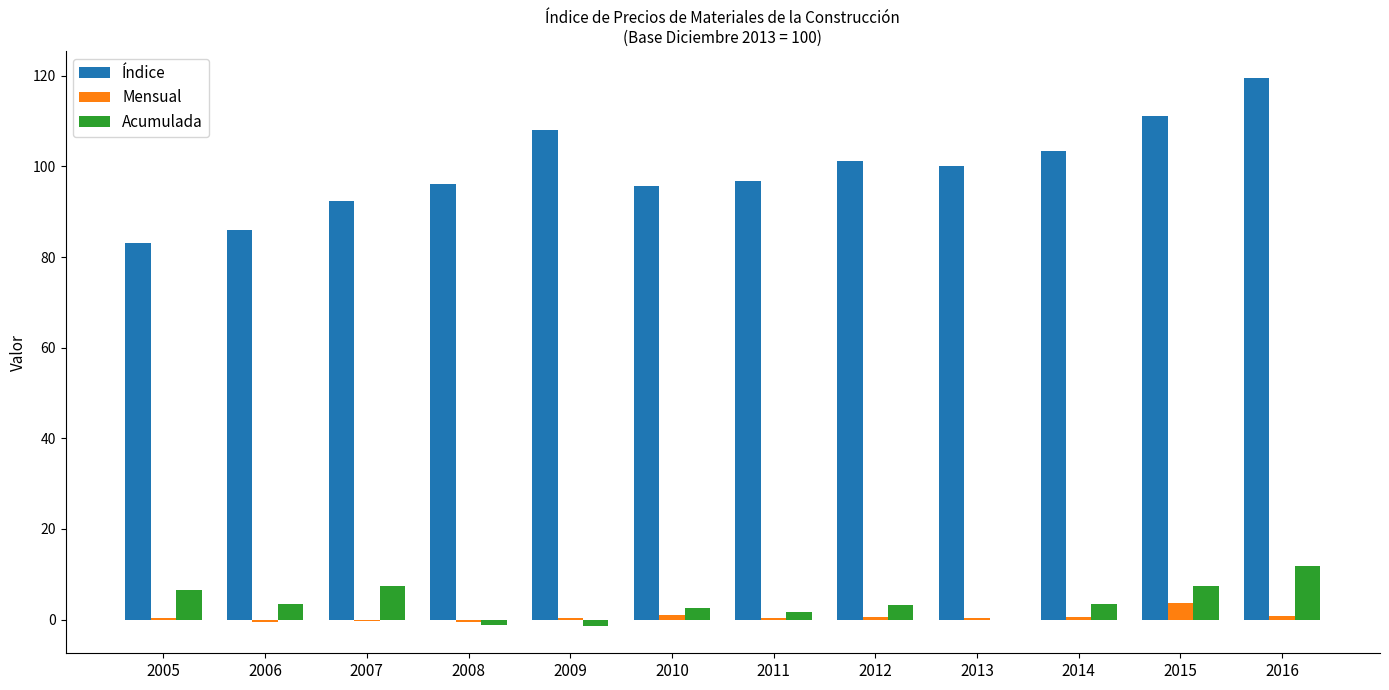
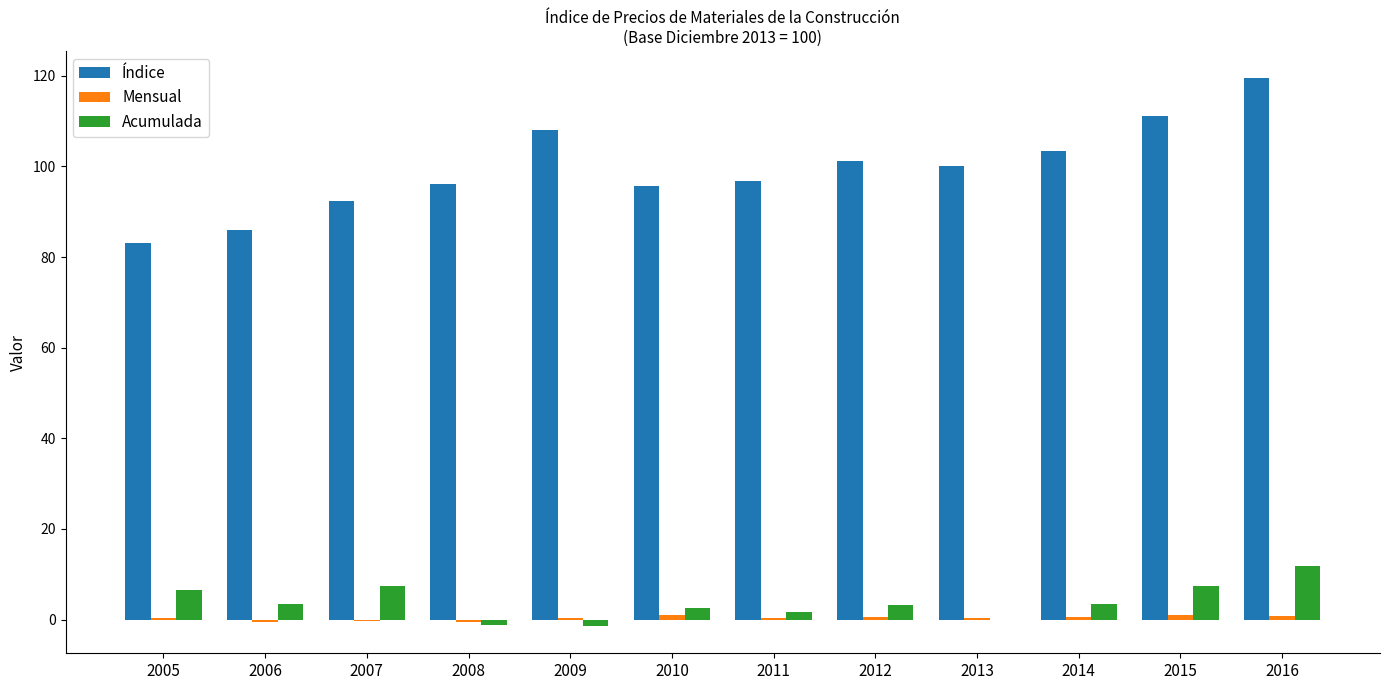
Mensual, 2015: 4 -> 1
